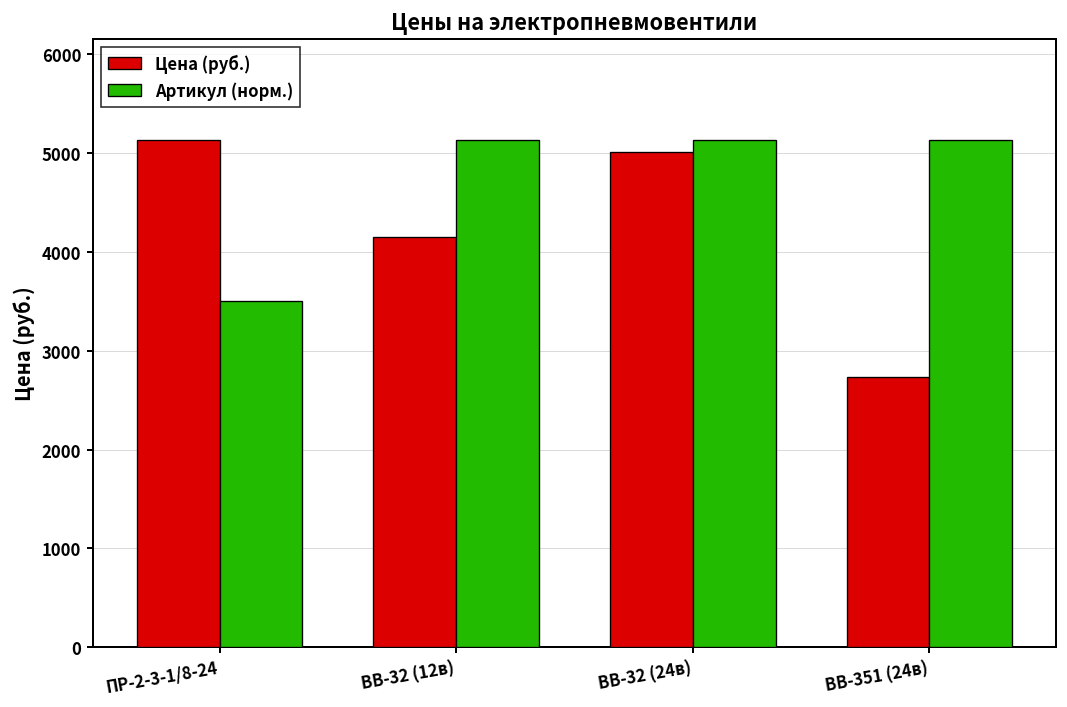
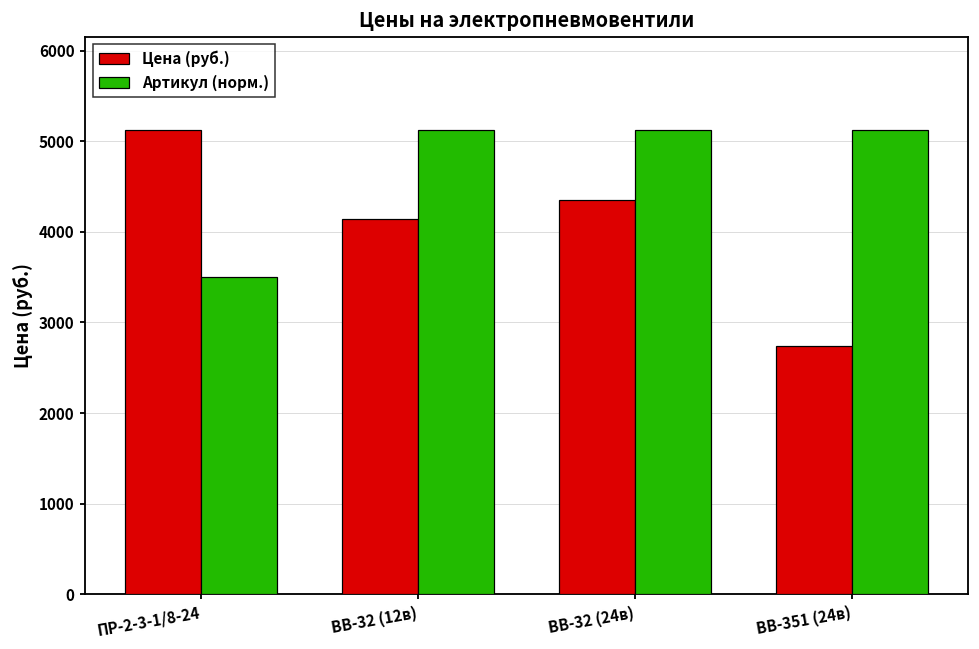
Цена (руб.), ВВ-32 (24в): 5000 -> 4400
